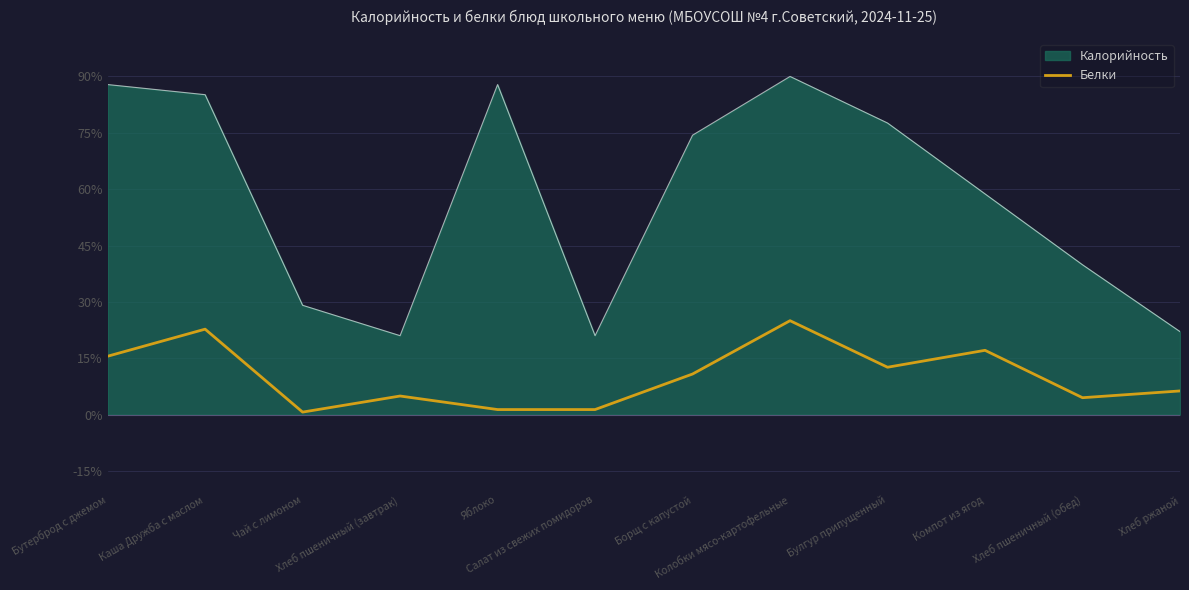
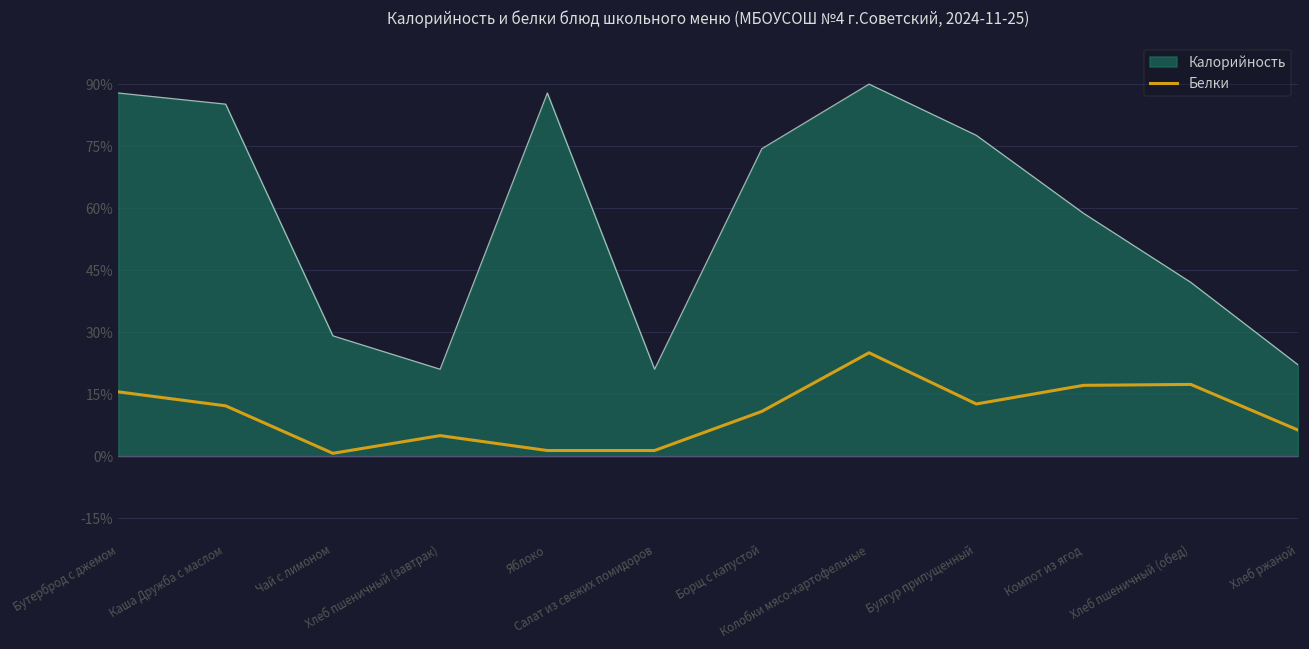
Белки, Каша Дружба с маслом: 23% -> 12%
Калорийность, Хлеб пшеничный (обед): 40% -> 42%
Белки, Хлеб пшеничный (обед): 5% -> 17%
